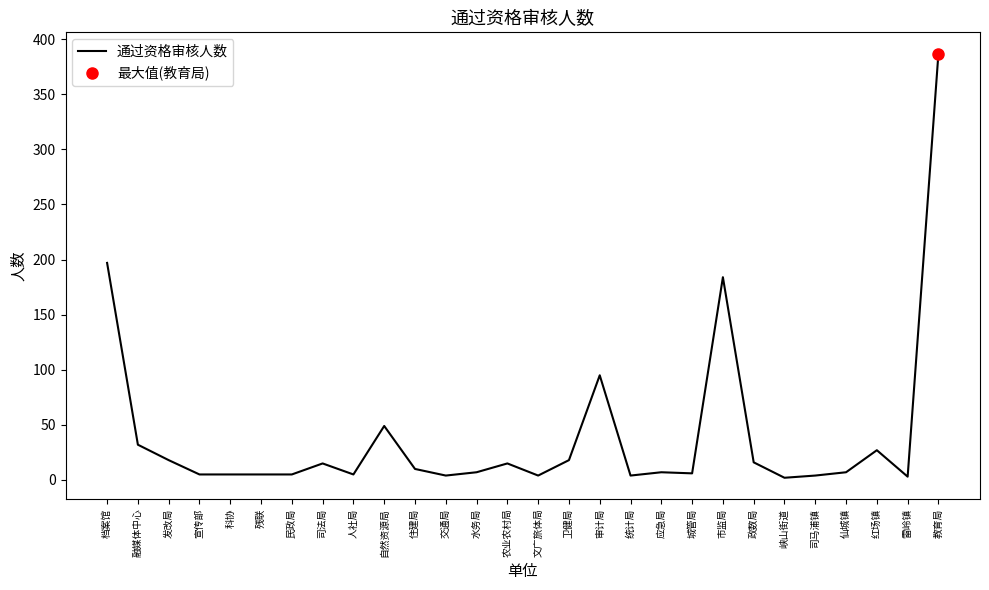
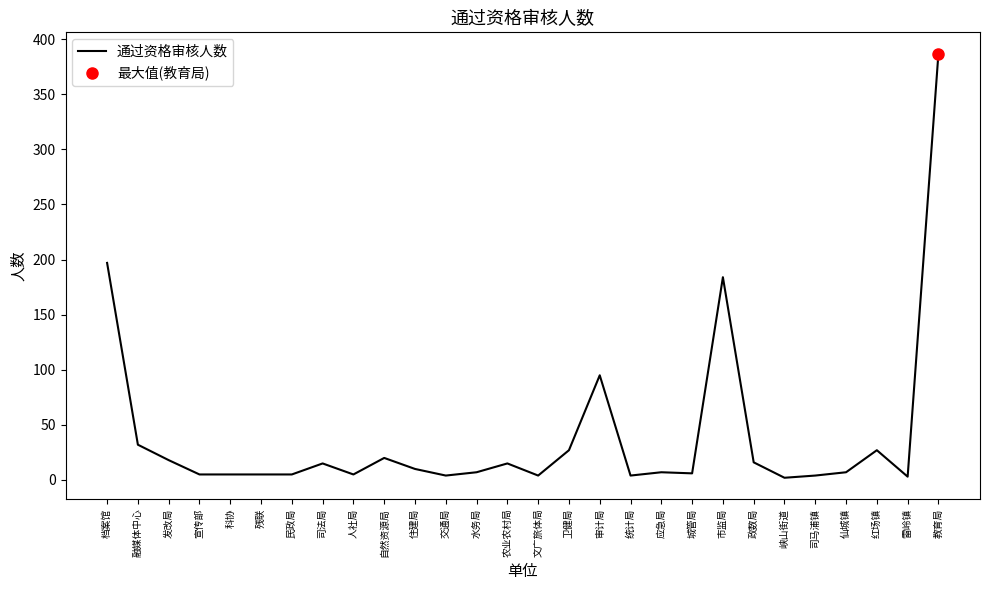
通过资格审核人数, 自然资源局: 49 -> 20
通过资格审核人数, 卫健局: 18 -> 27
